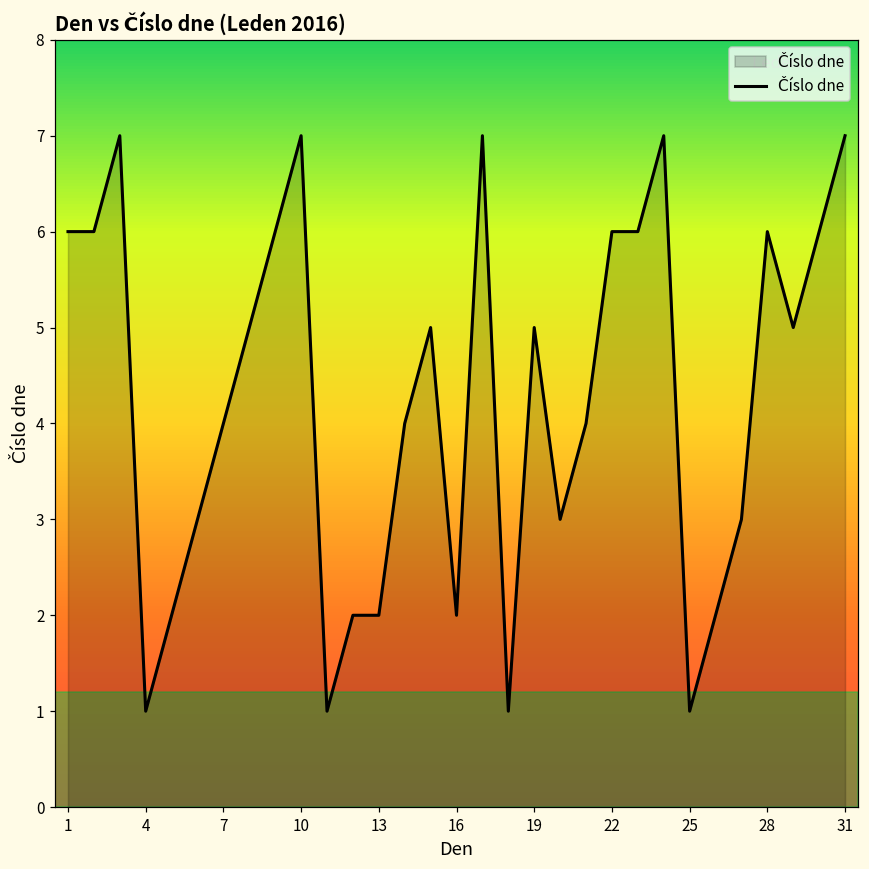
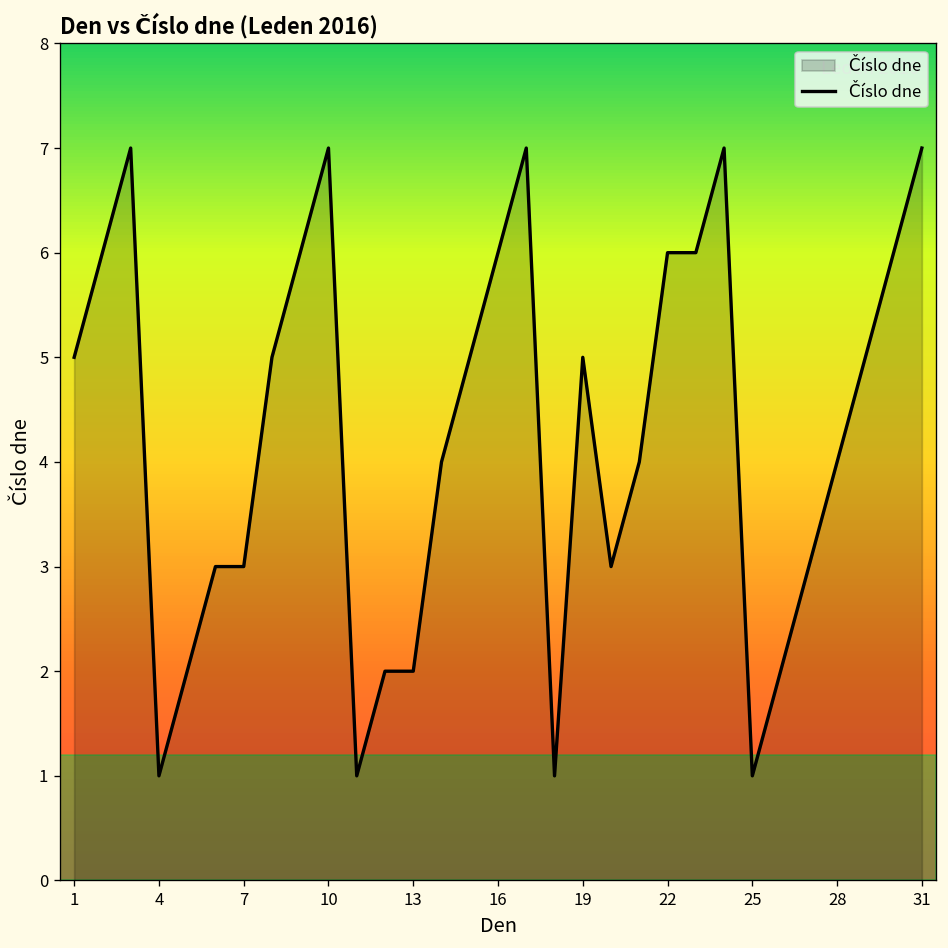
1: 6 -> 5
7: 4 -> 3
16: 2 -> 6
28: 6 -> 4
